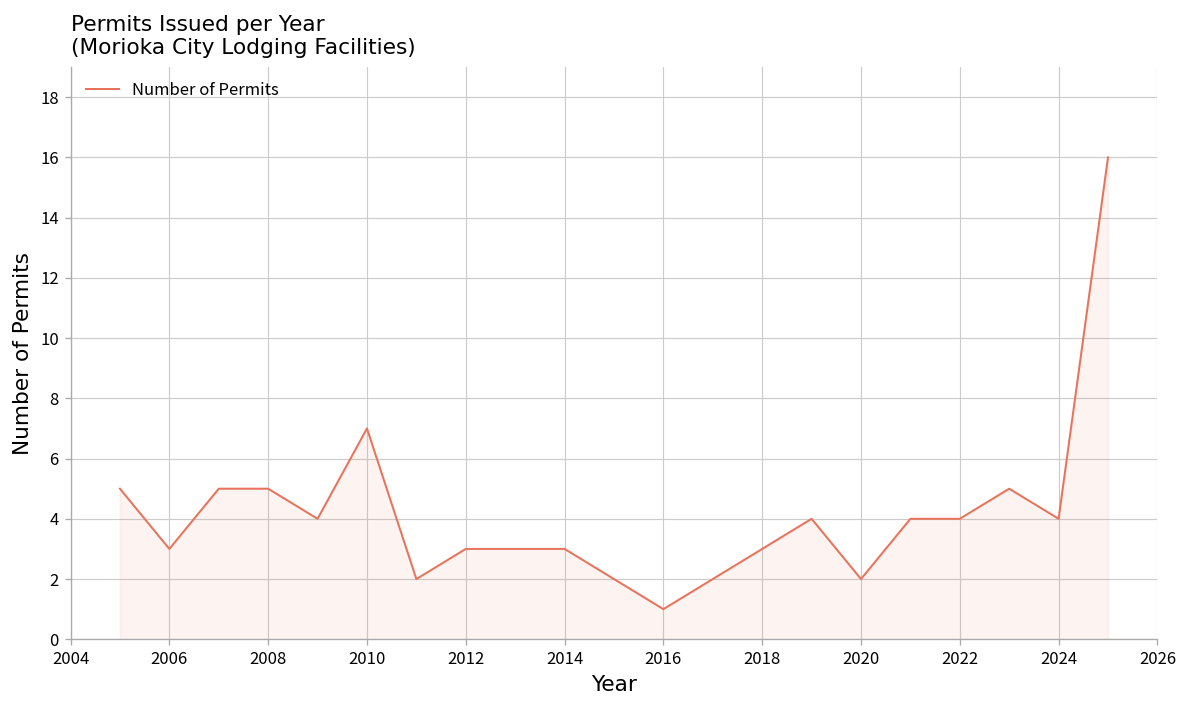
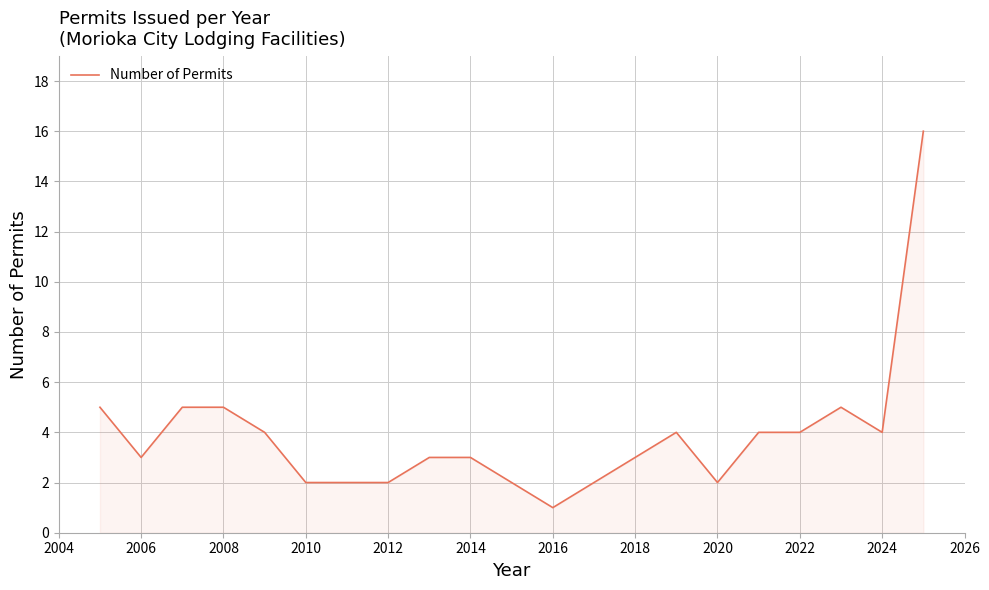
2010: 7 -> 2
2012: 3 -> 2
